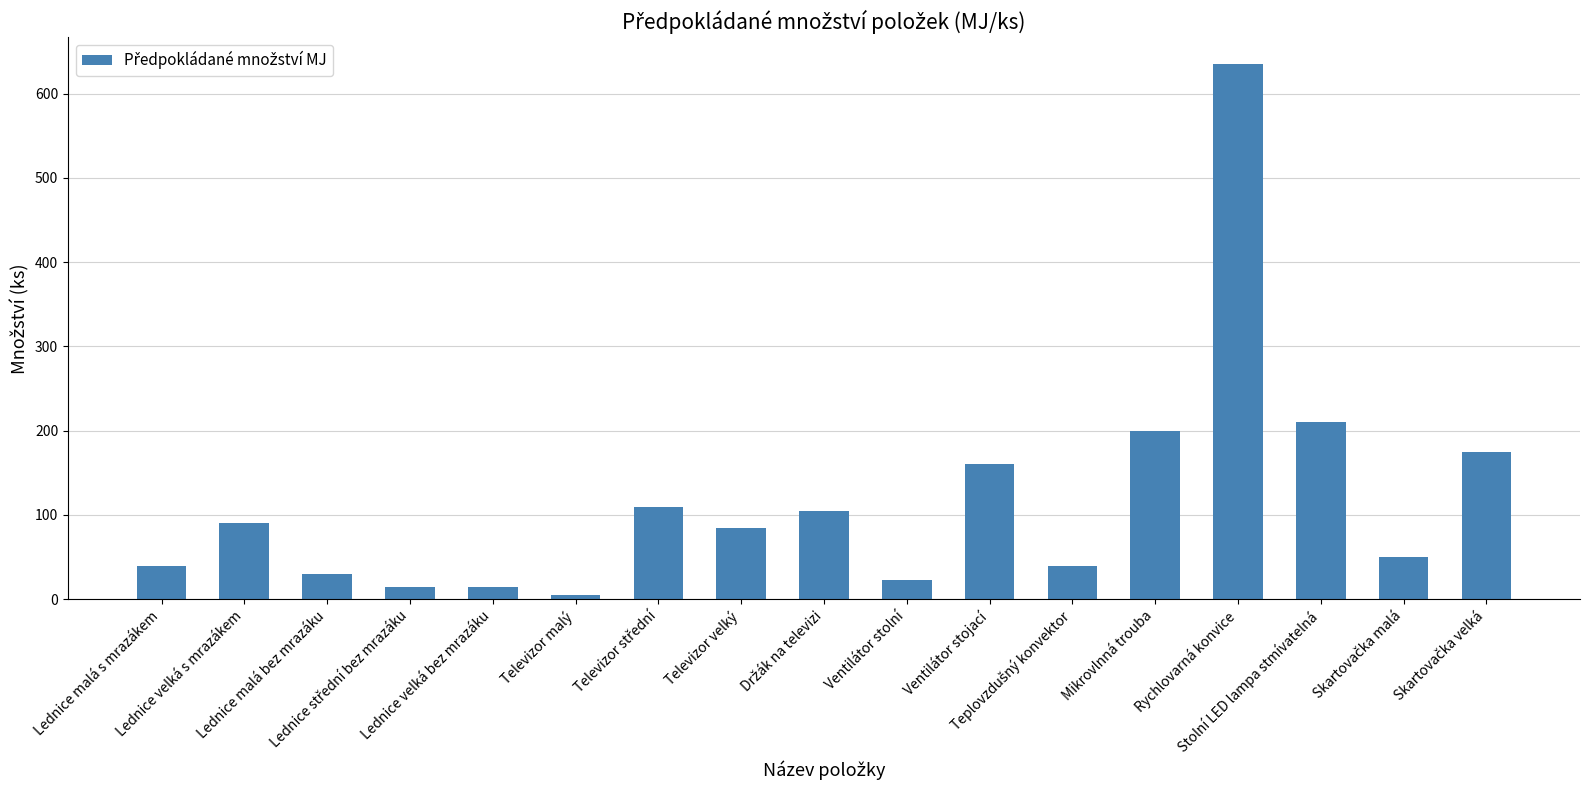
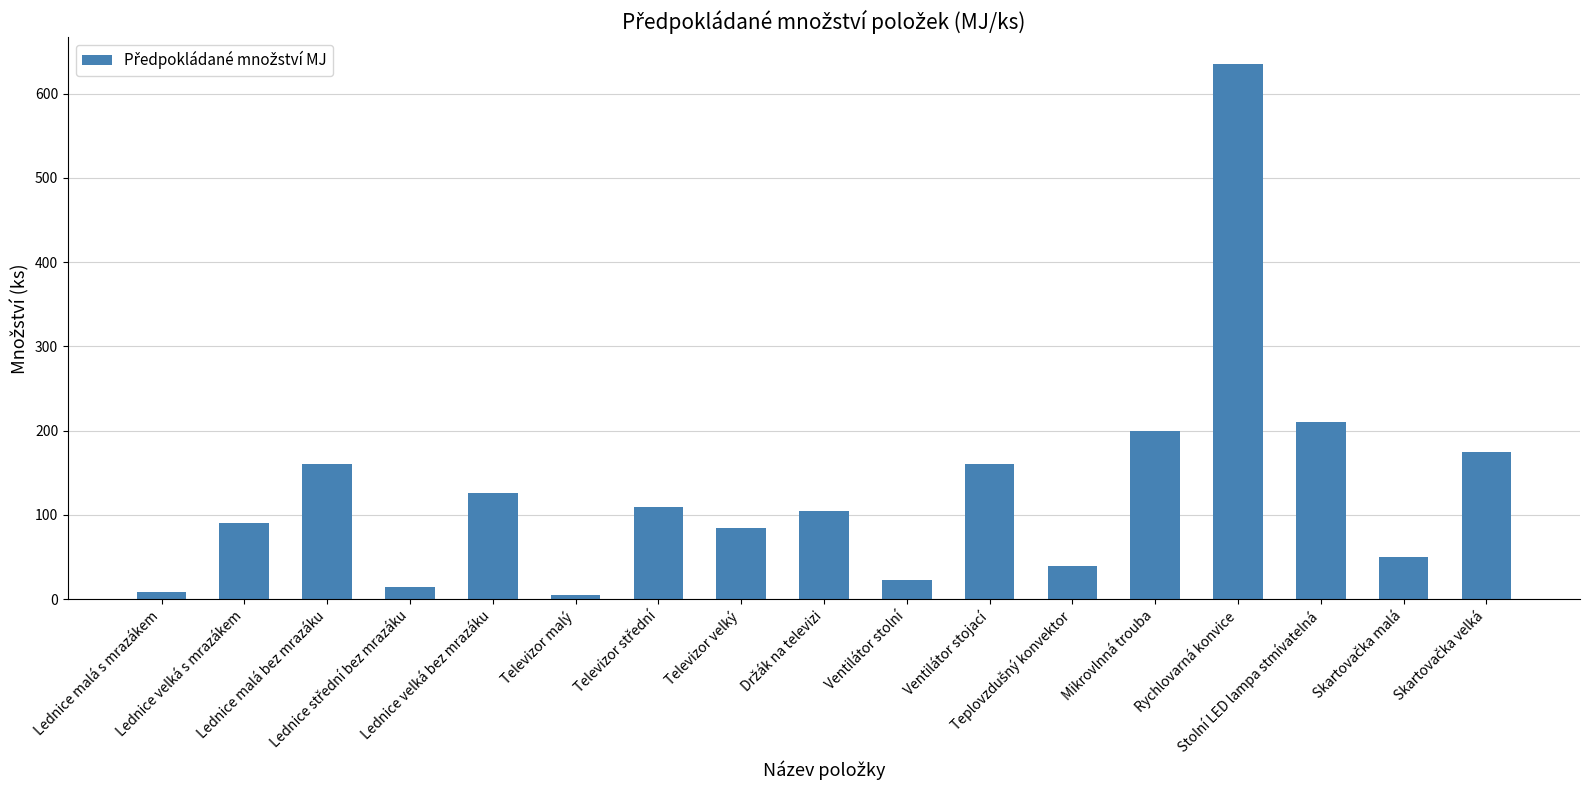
Lednice malá s mrazákem: 40 -> 10
Lednice malá bez mrazáku: 30 -> 160
Lednice velká bez mrazáku: 20 -> 130
